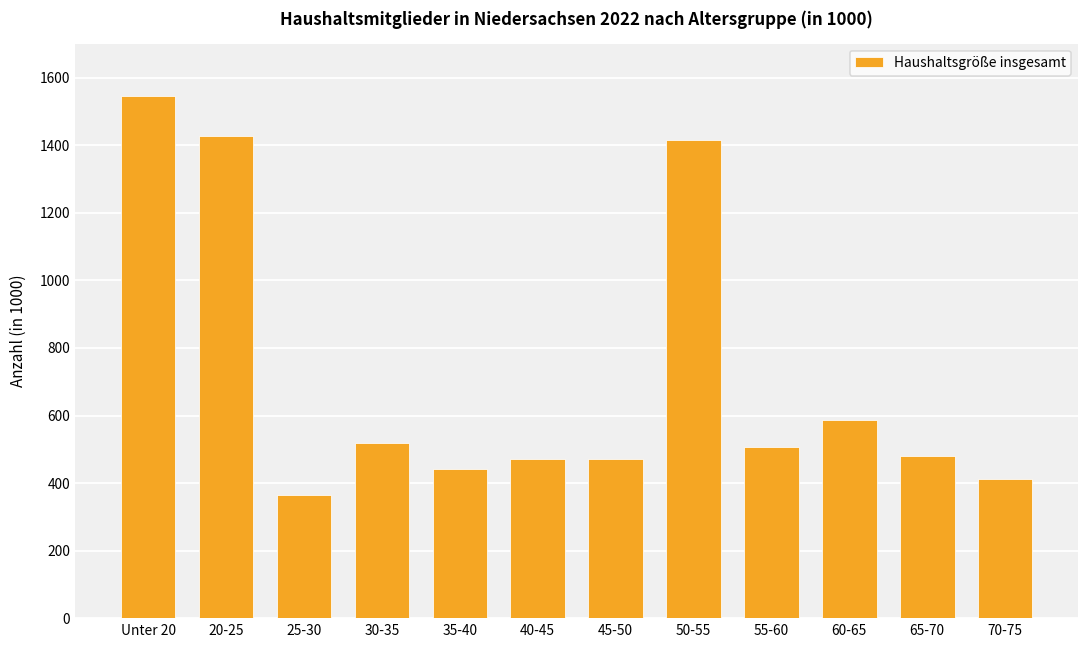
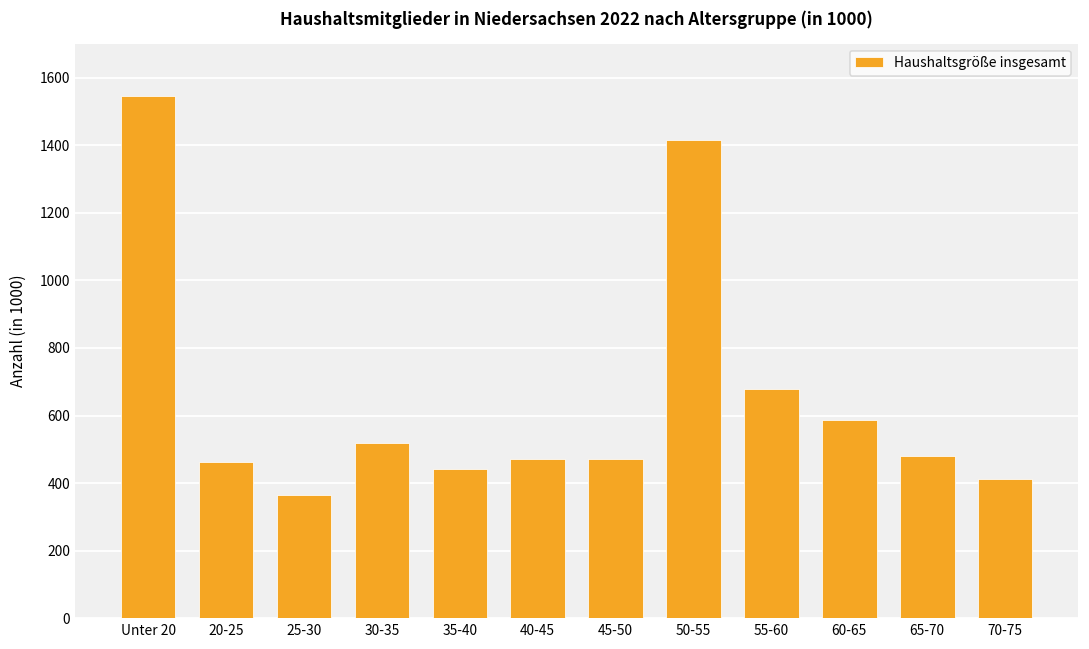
20-25: 1430 -> 460
55-60: 510 -> 680
